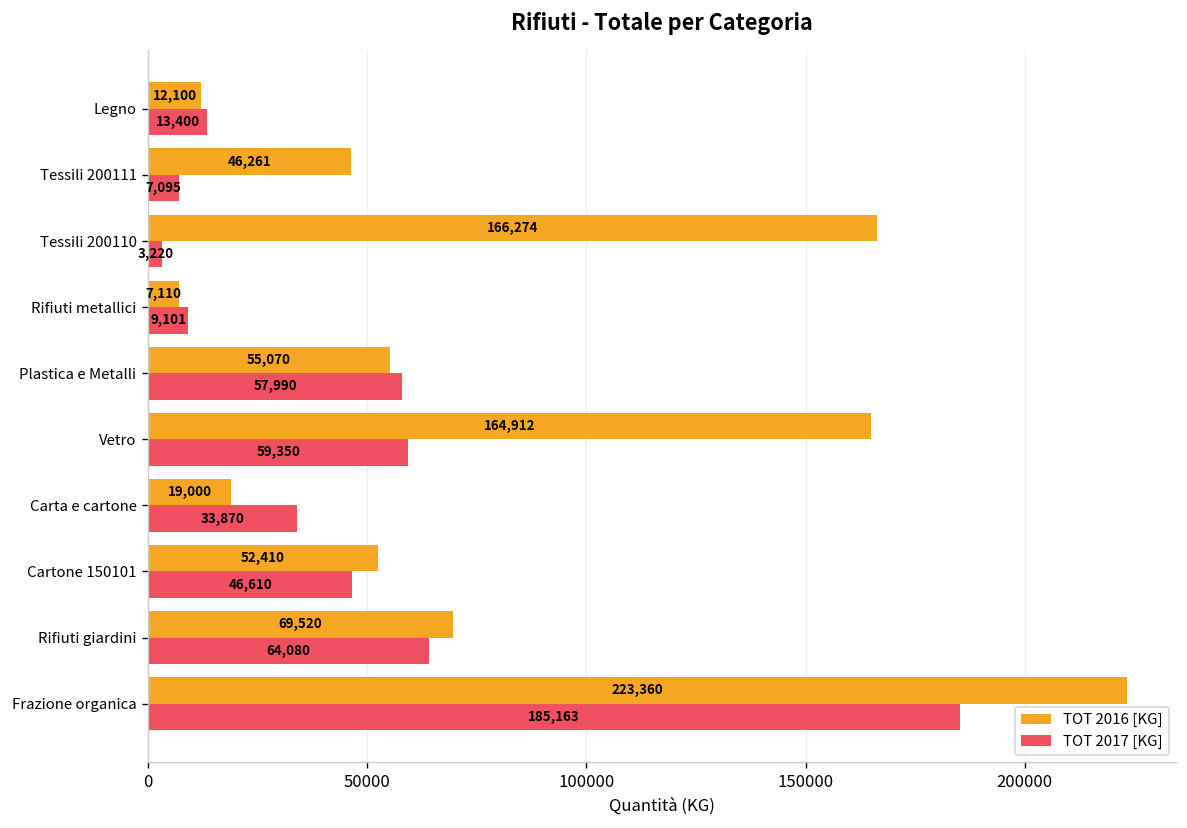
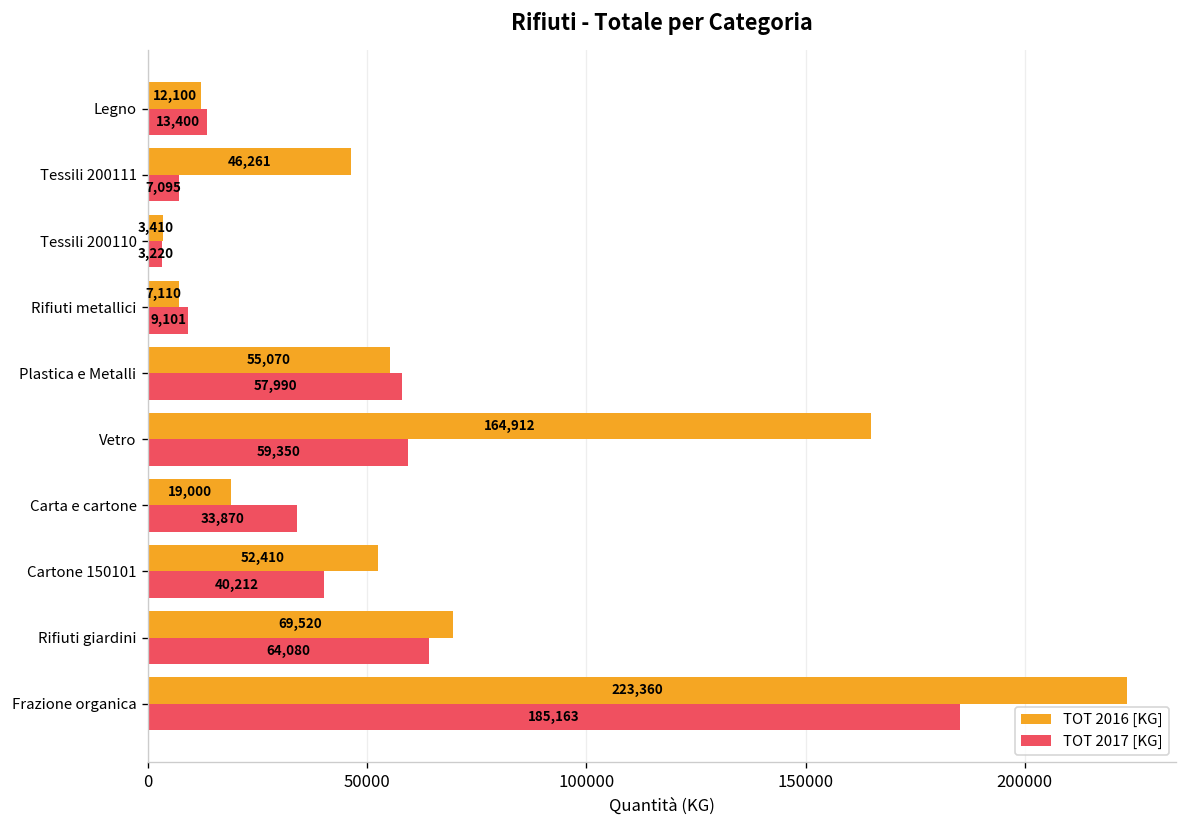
TOT 2016 [KG], Tessili 200110: 166,274 -> 3,410
TOT 2017 [KG], Cartone 150101: 46,610 -> 40,212
